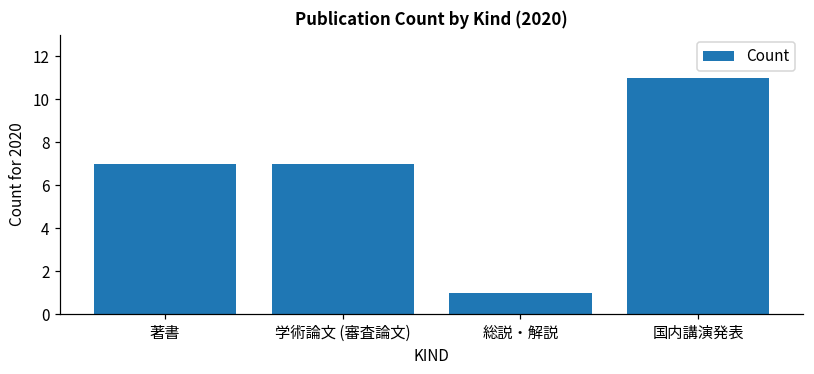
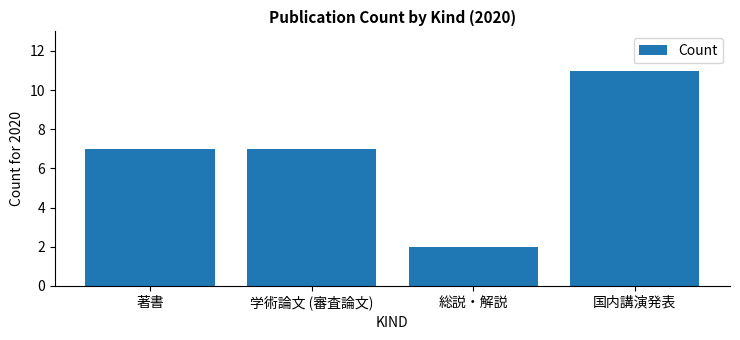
総説・解説: 1 -> 2
